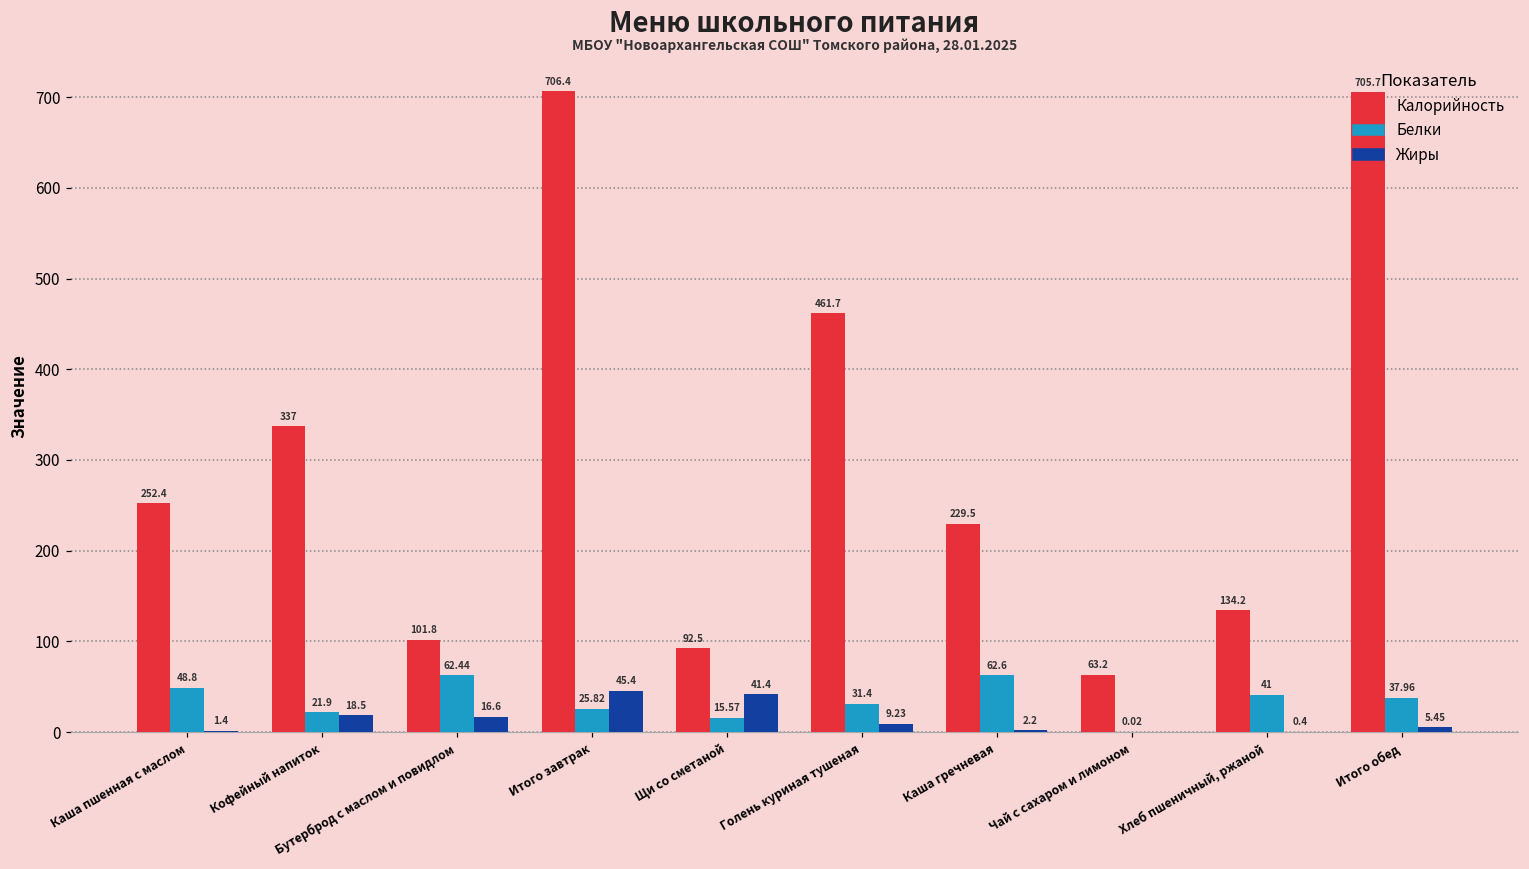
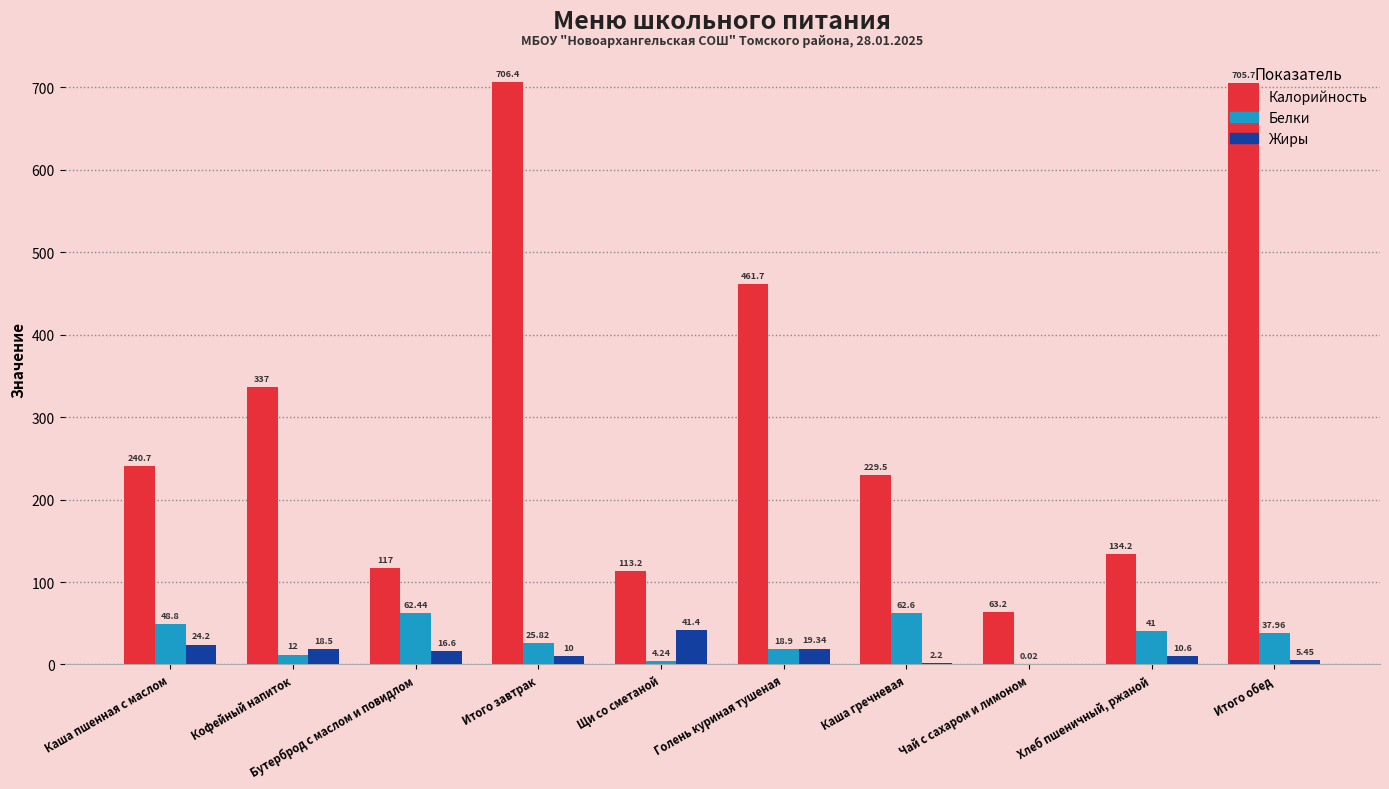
Калорийность, Каша пшенная с маслом: 252.4 -> 240.7
Жиры, Каша пшенная с маслом: 1.4 -> 24.2
Белки, Кофейный напиток: 21.9 -> 12
Калорийность, Бутерброд с маслом и повидлом: 101.8 -> 117
Жиры, Итого завтрак: 45.4 -> 10
Калорийность, Щи со сметаной: 92.5 -> 113.2
Белки, Щи со сметаной: 15.57 -> 4.24
Белки, Голень куриная тушеная: 31.4 -> 18.9
Жиры, Голень куриная тушеная: 9.23 -> 19.34
Жиры, Хлеб пшеничный, ржаной: 0.4 -> 10.6
